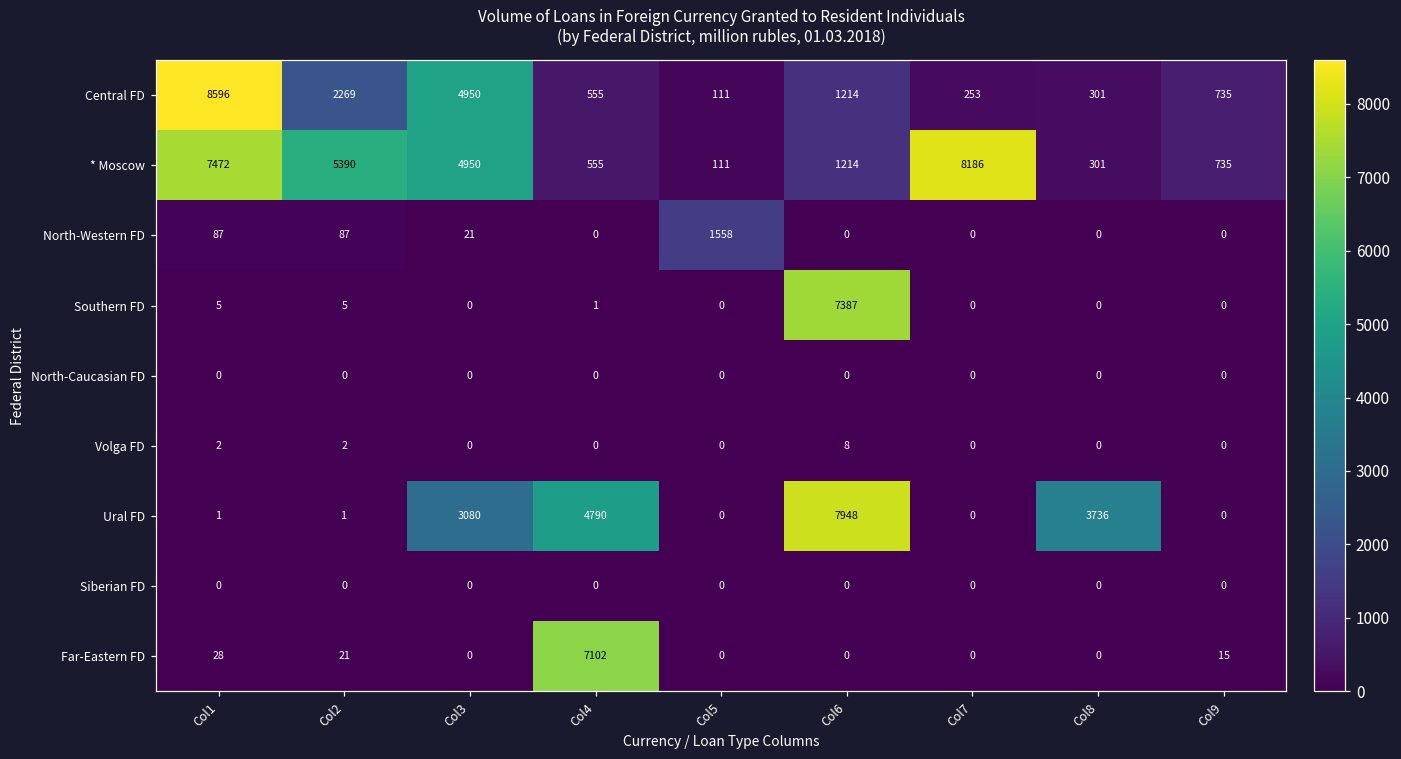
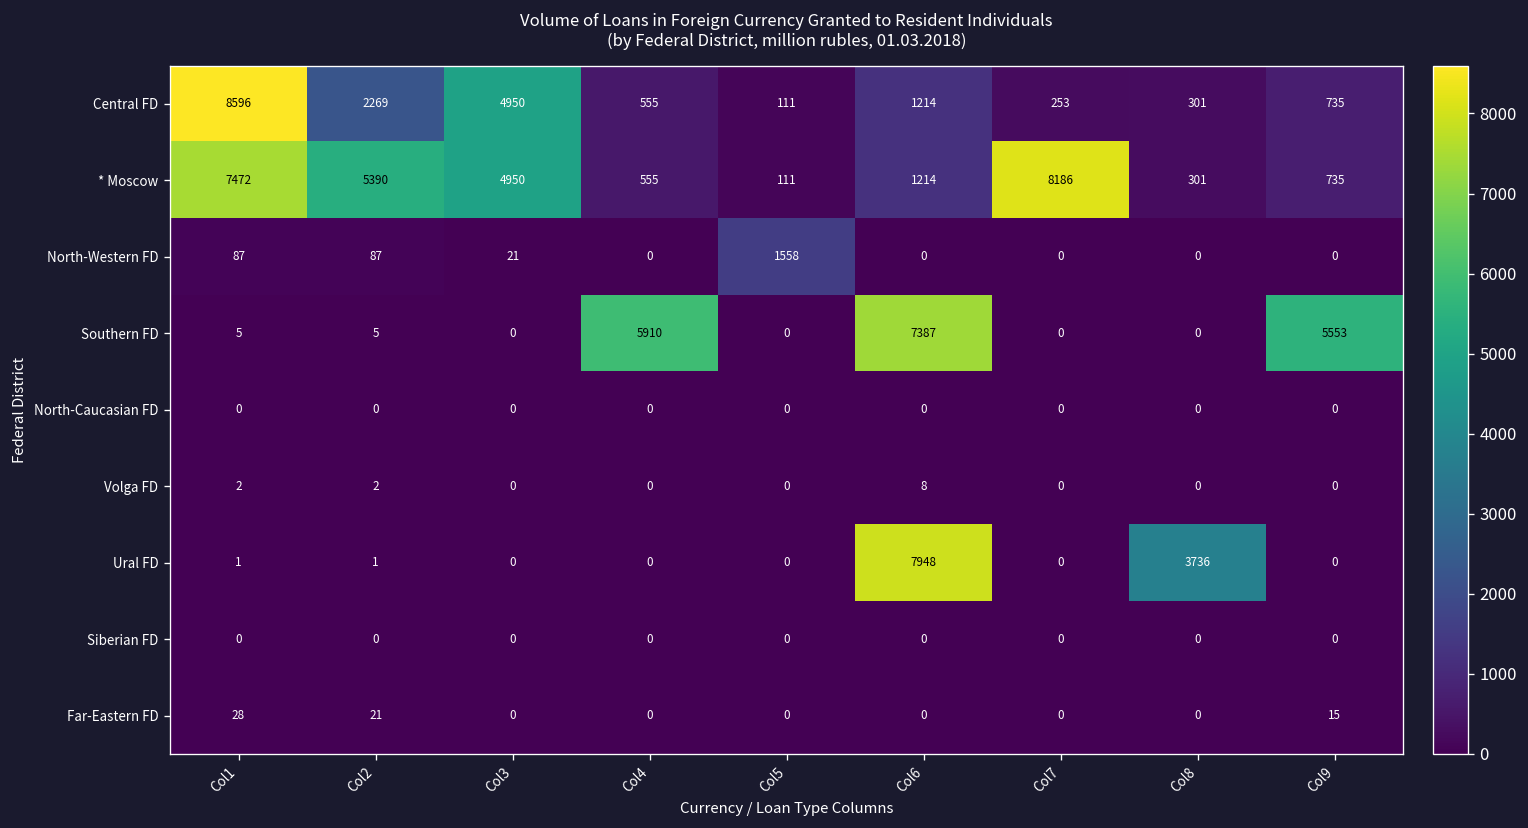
Southern FD, Col4: 1 -> 5910
Southern FD, Col9: 0 -> 5553
Ural FD, Col3: 3080 -> 0
Ural FD, Col4: 4790 -> 0
Far-Eastern FD, Col4: 7102 -> 0
